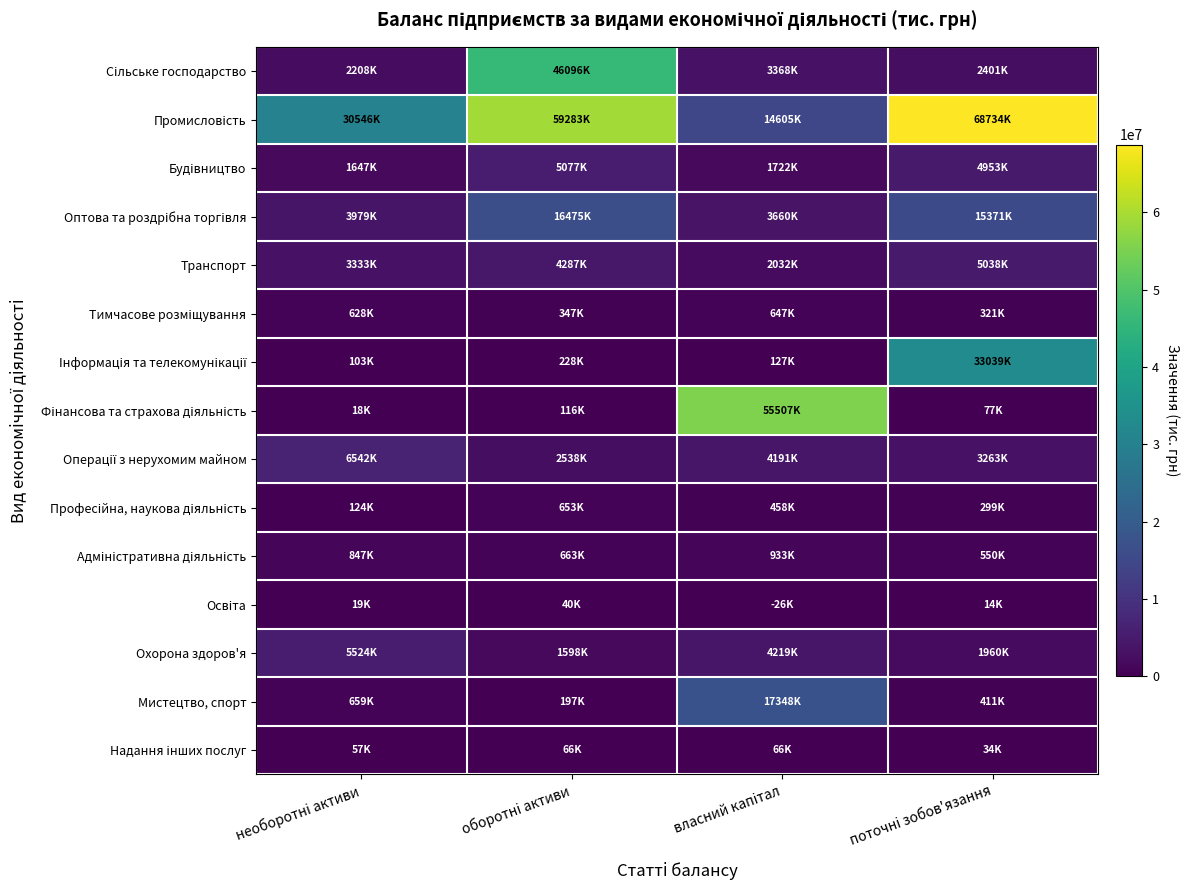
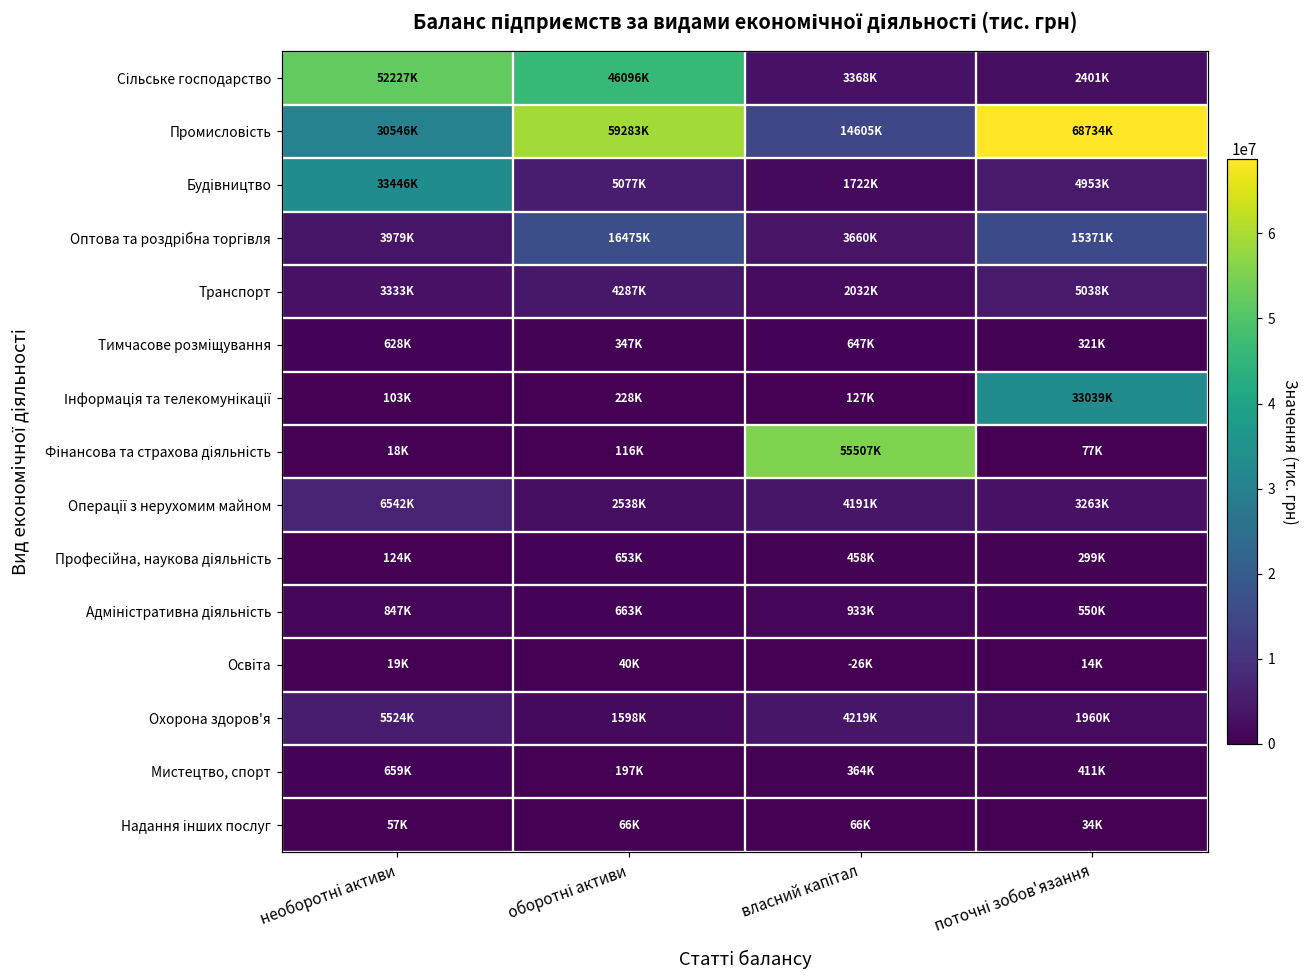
Сільське господарство, необоротні активи: 2208K -> 52227K
Будівництво, необоротні активи: 1647K -> 33446K
Мистецтво, спорт, власний капітал: 17348K -> 364K
